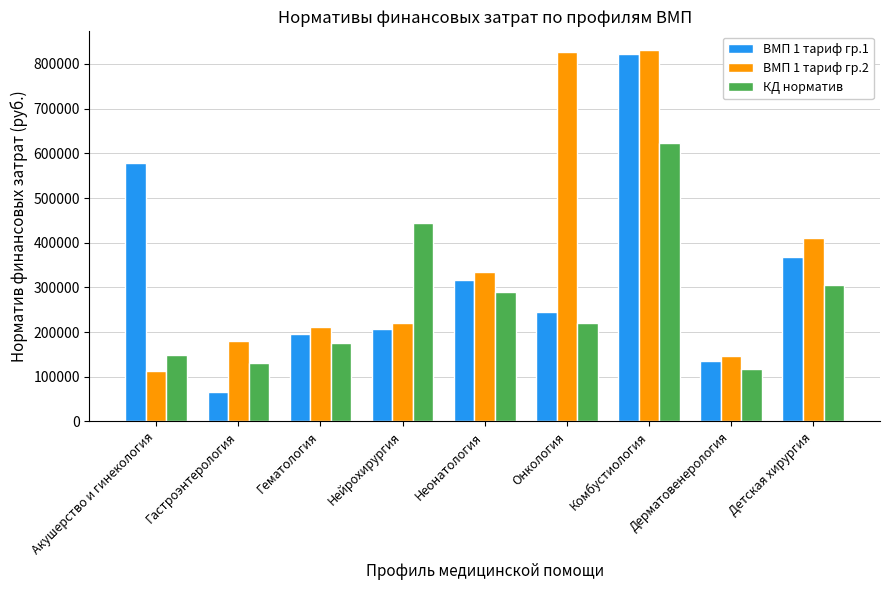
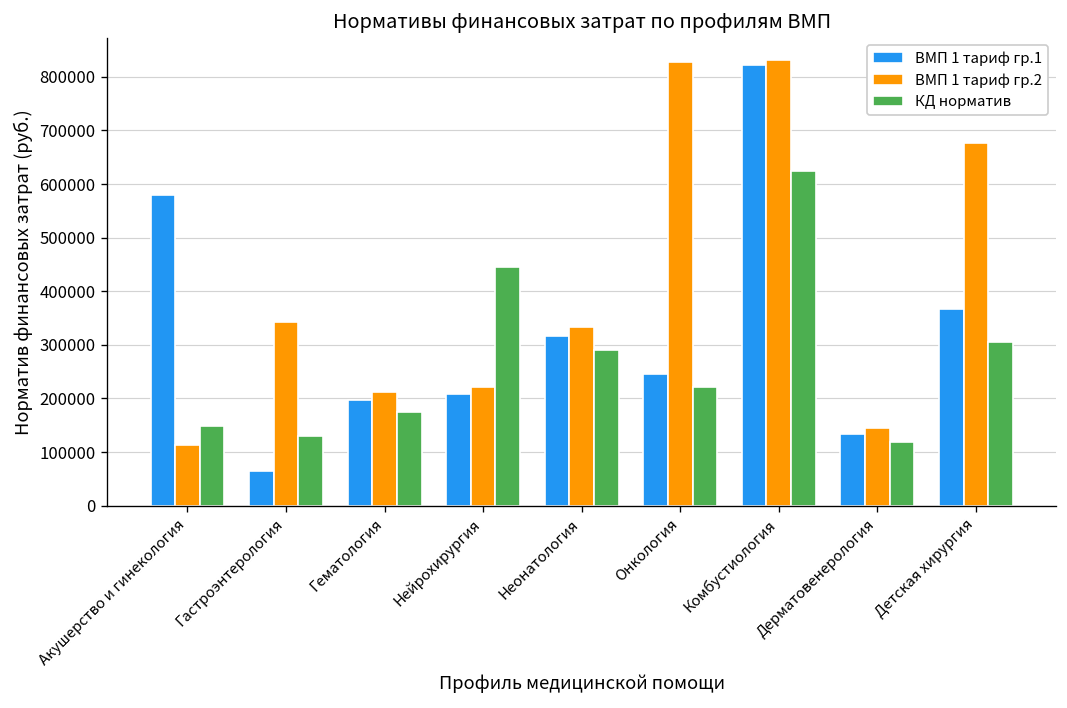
ВМП 1 тариф гр.2, Гастроэнтерология: 180000 -> 340000
ВМП 1 тариф гр.2, Детская хирургия: 410000 -> 680000
